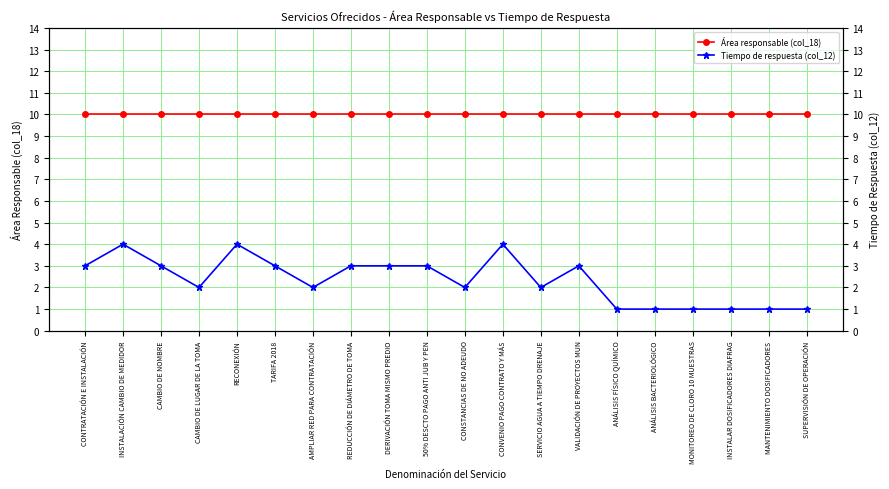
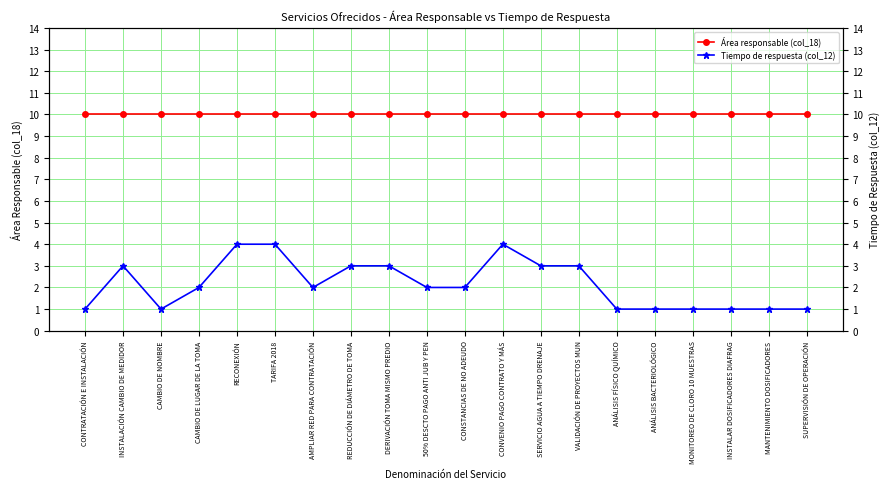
Tiempo de respuesta (col_12), CONTRATACIÓN E INSTALACIÓN: 3 -> 1
Tiempo de respuesta (col_12), INSTALACIÓN CAMBIO DE MEDIDOR: 4 -> 3
Tiempo de respuesta (col_12), CAMBIO DE NOMBRE: 3 -> 1
Tiempo de respuesta (col_12), TARIFA 2018: 3 -> 4
Tiempo de respuesta (col_12), 50% DESCTO PAGO ANTI JUB Y PEN: 3 -> 2
Tiempo de respuesta (col_12), SERVICIO AGUA A TIEMPO DRENAJE: 2 -> 3
